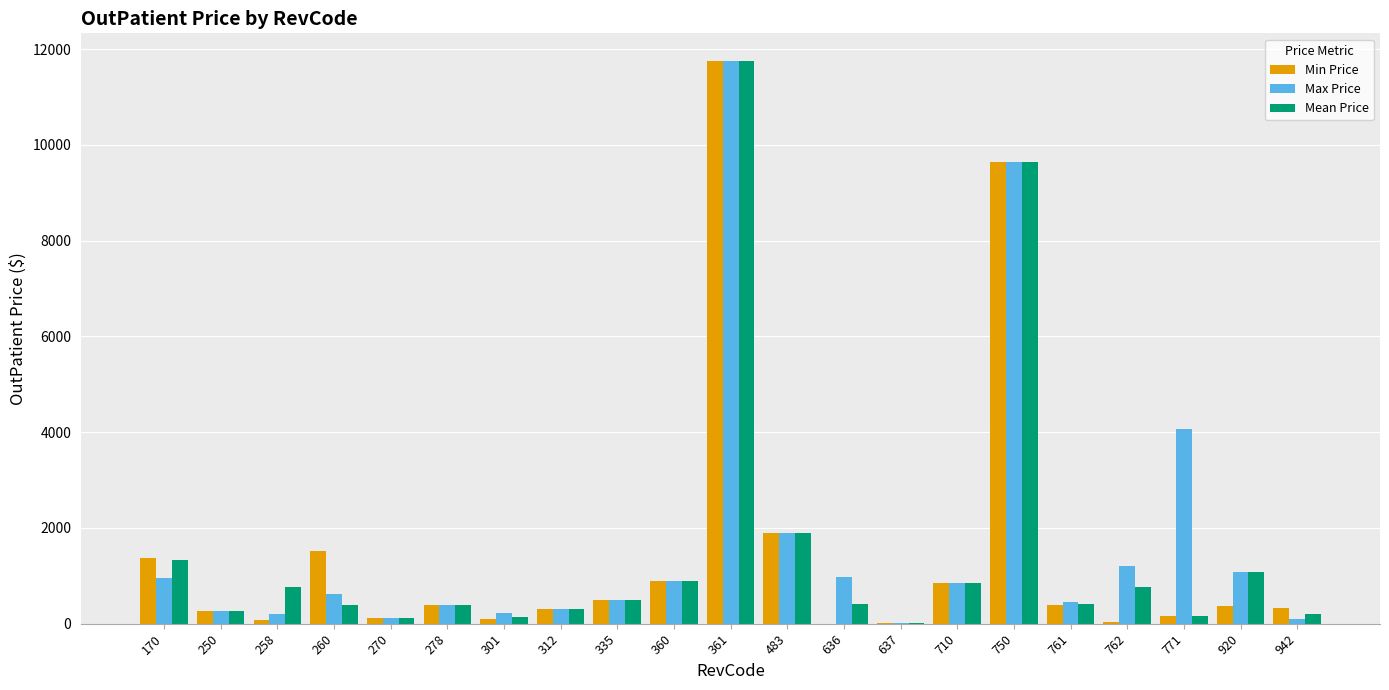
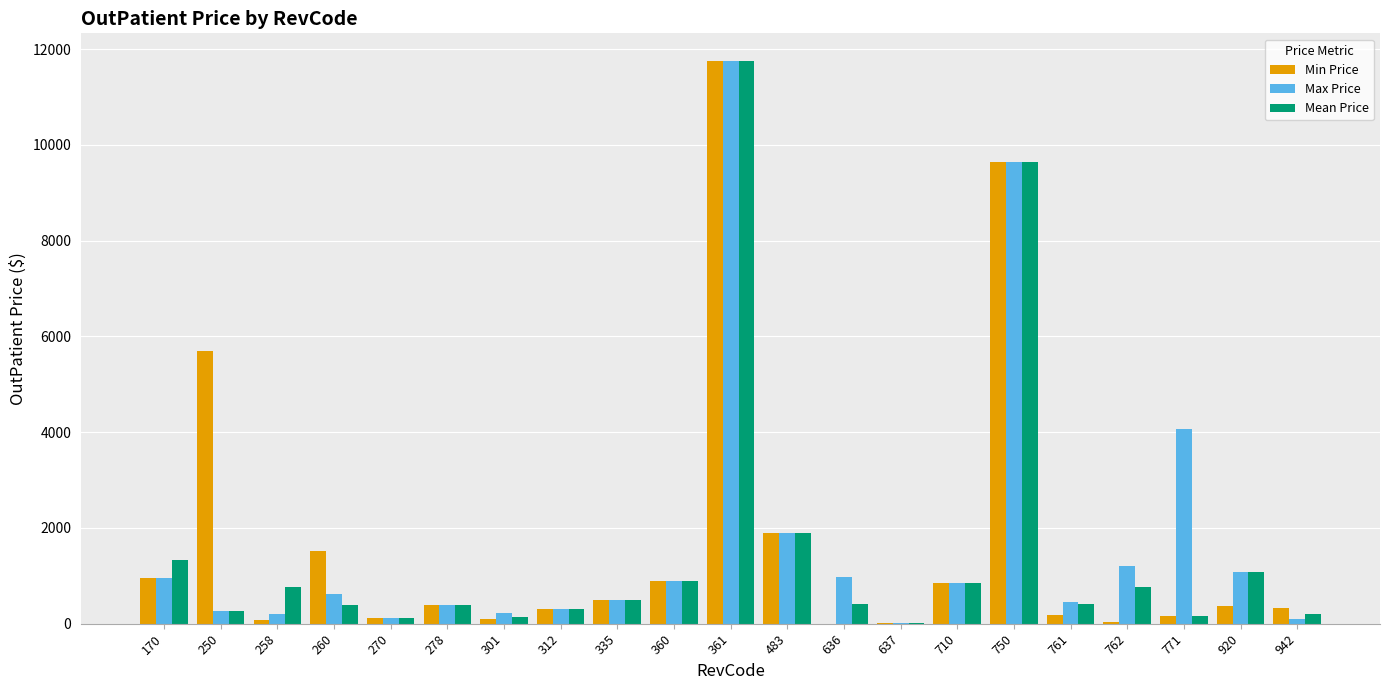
Min Price, 170: 1400 -> 900
Min Price, 250: 300 -> 5700
Min Price, 761: 400 -> 200
